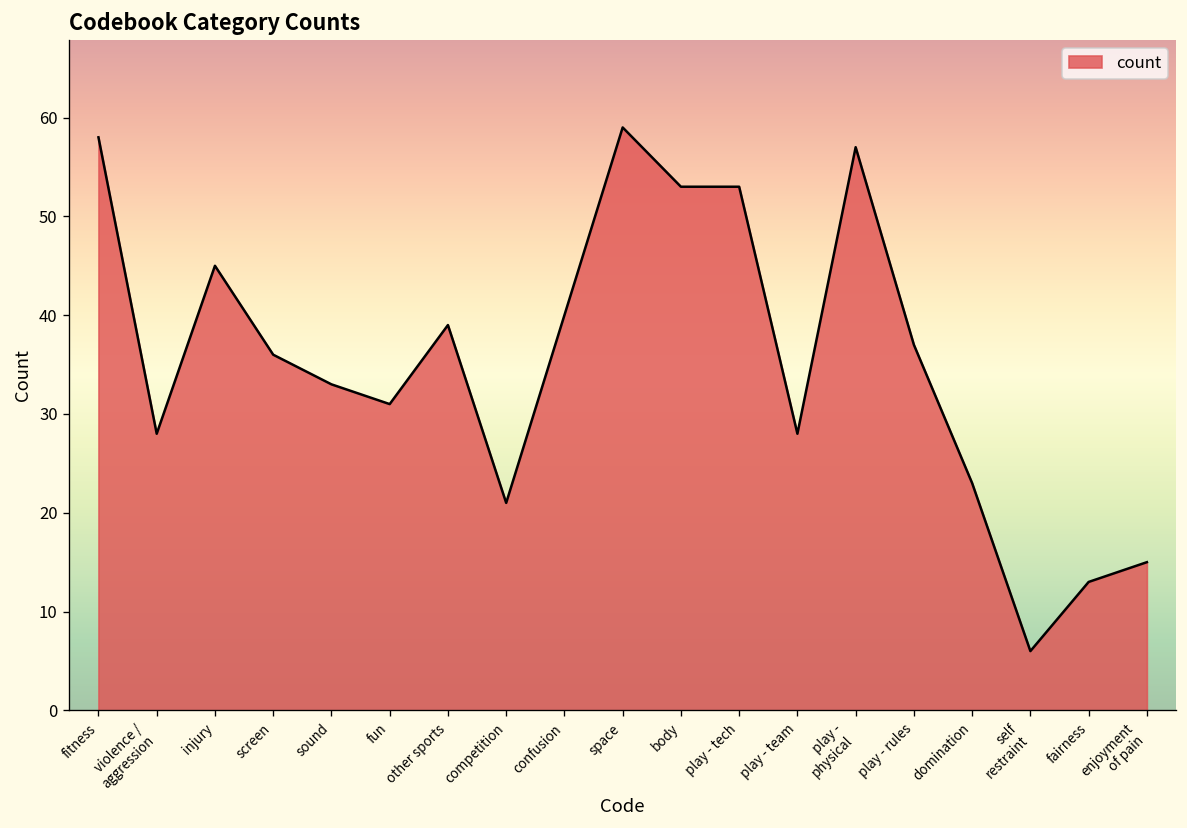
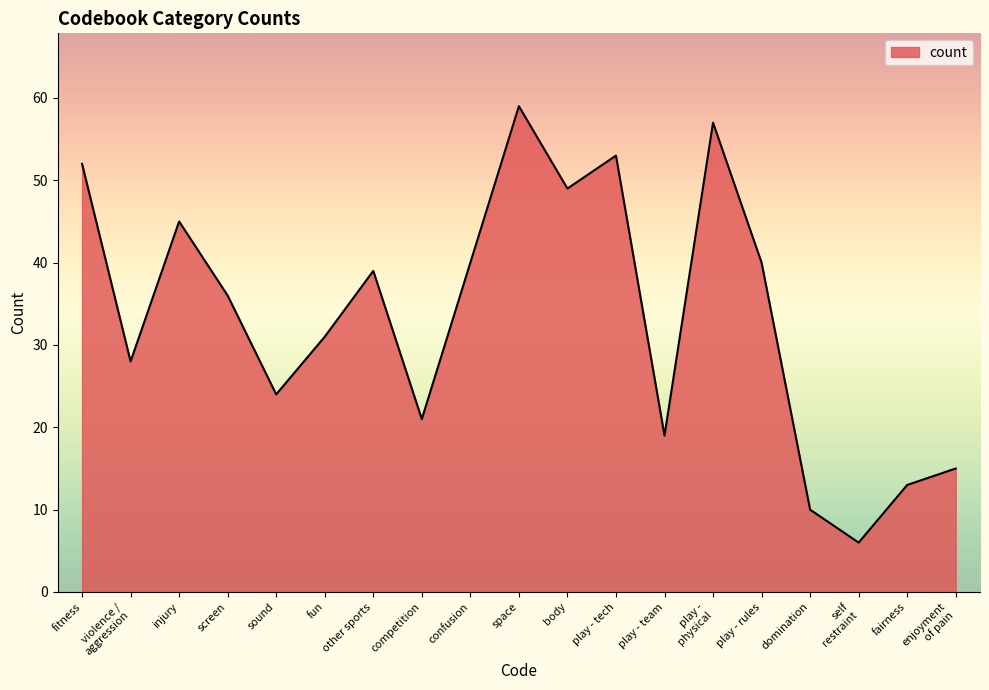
fitness: 58 -> 52
sound: 33 -> 24
body: 53 -> 49
play - team: 28 -> 19
play - rules: 37 -> 40
domination: 23 -> 10
